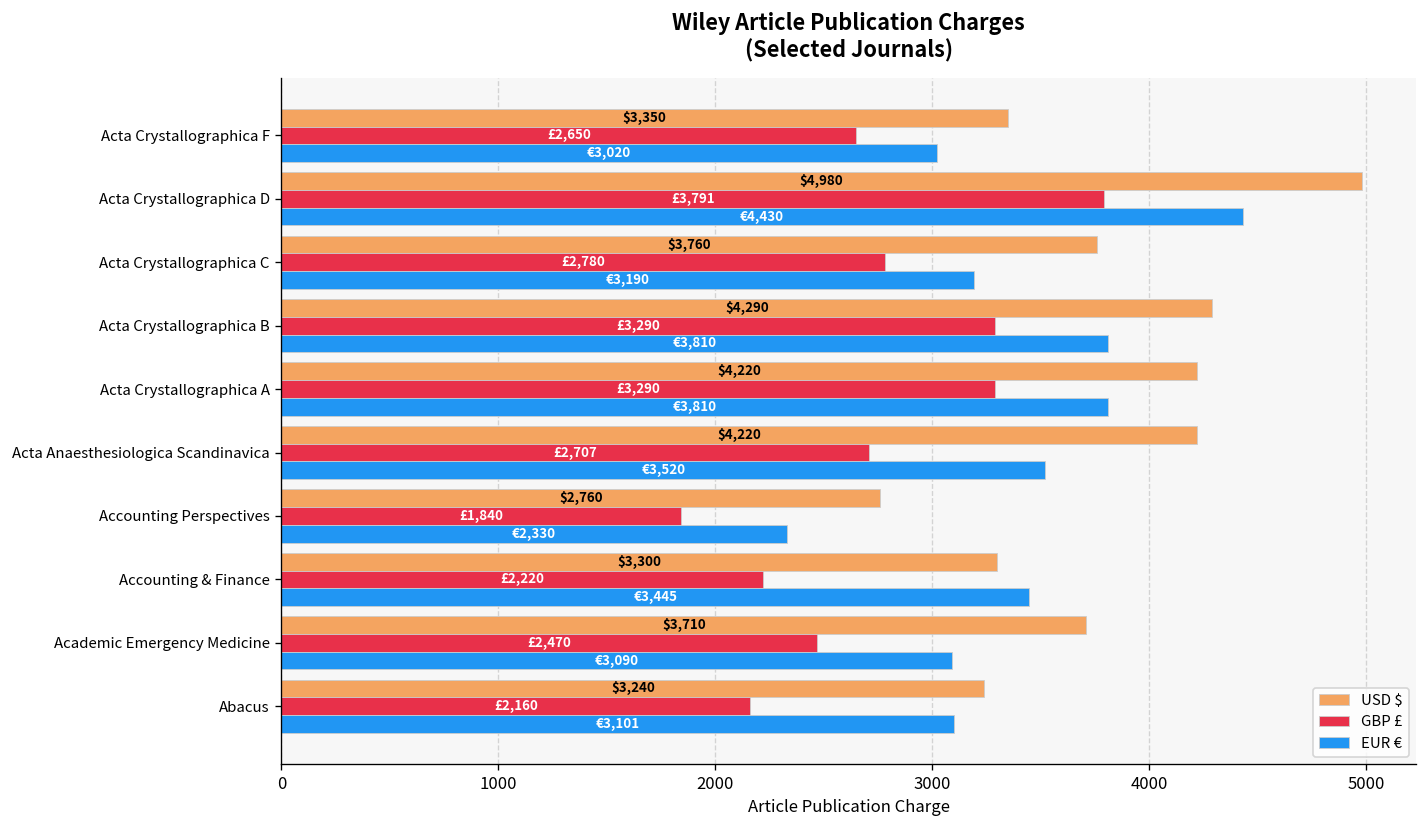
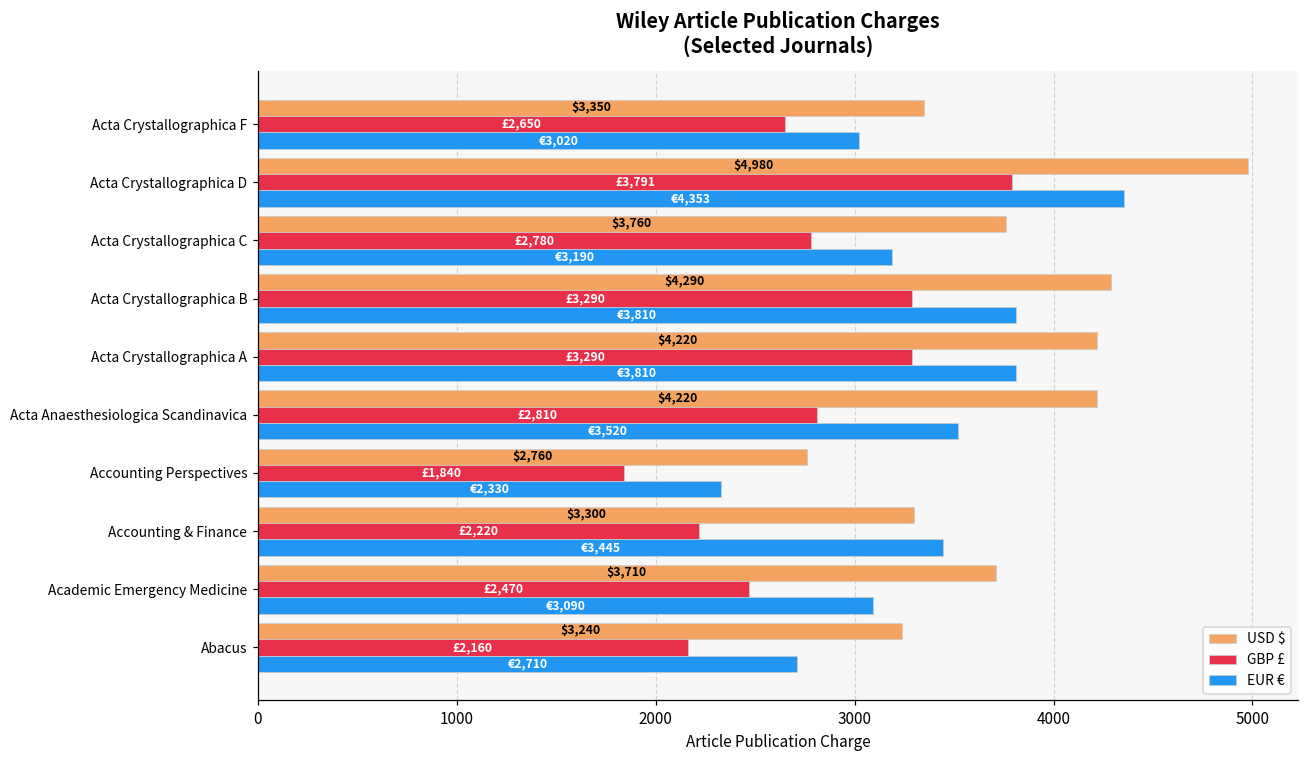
EUR €, Acta Crystallographica D: €4,430 -> €4,353
GBP £, Acta Anaesthesiologica Scandinavica: £2,707 -> £2,810
EUR €, Abacus: €3,101 -> €2,710
